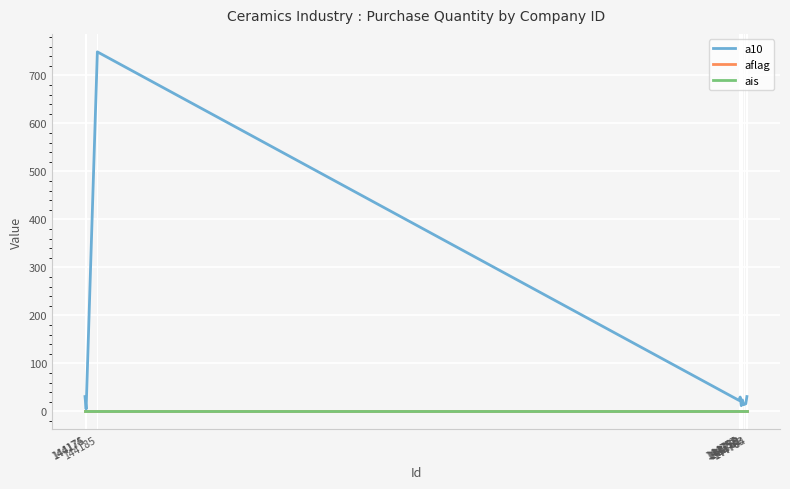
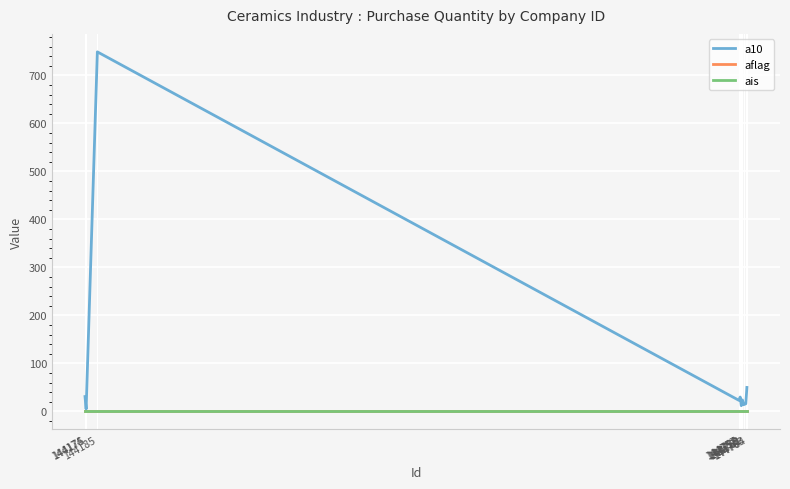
a10, 144764: 30 -> 50
